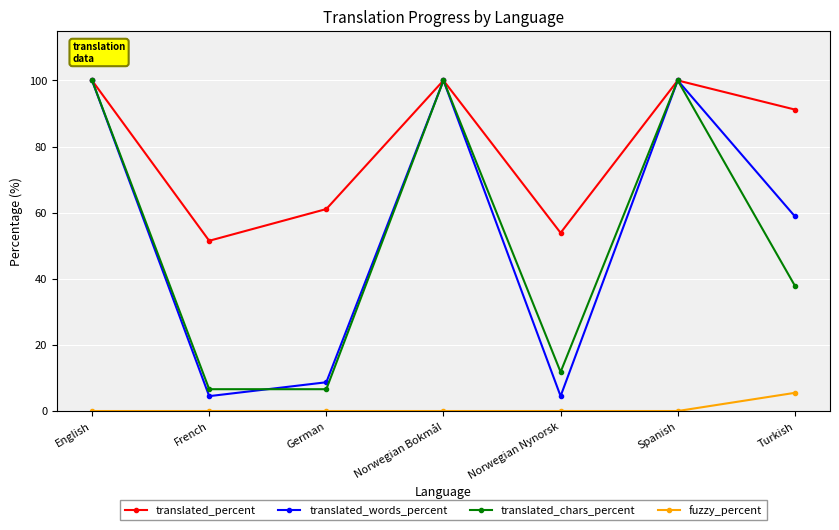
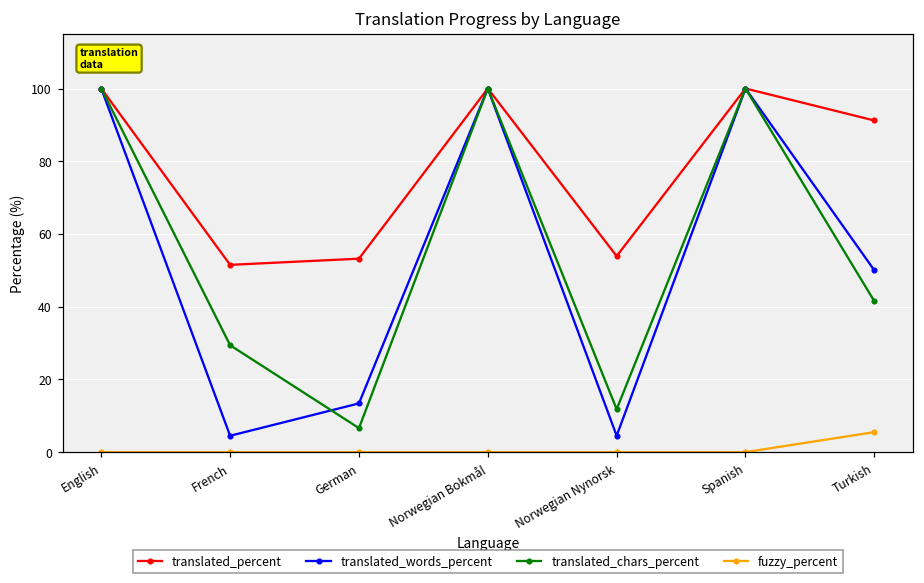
translated_chars_percent, French: 7 -> 29
translated_percent, German: 61 -> 53
translated_words_percent, German: 9 -> 13
translated_words_percent, Turkish: 59 -> 50
translated_chars_percent, Turkish: 38 -> 42
